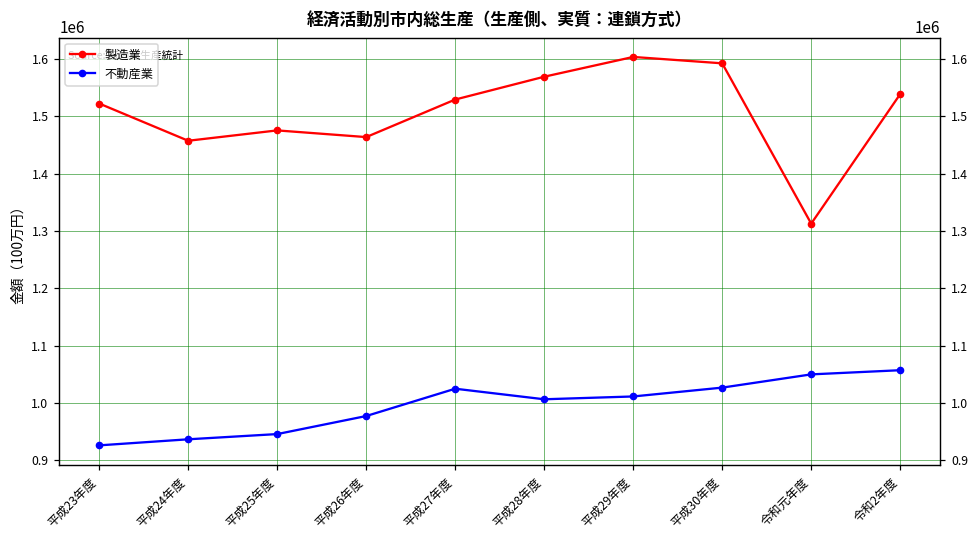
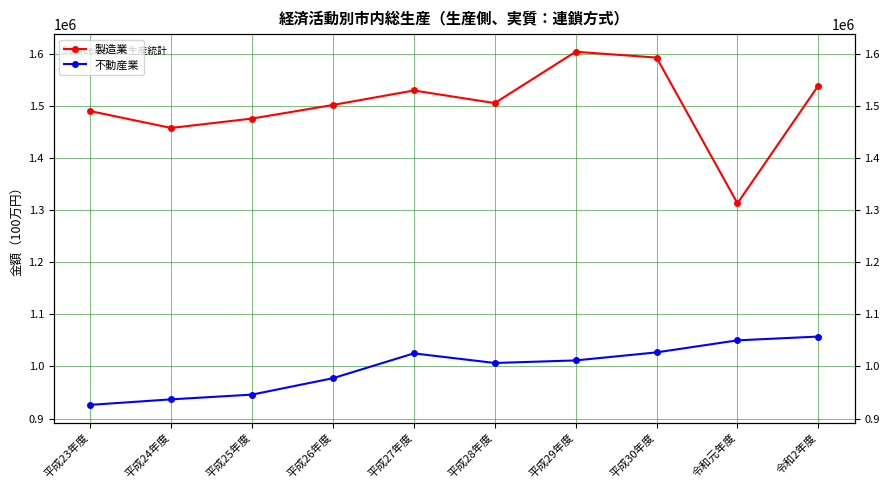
製造業, 平成23年度: 1520000 -> 1490000
製造業, 平成26年度: 1460000 -> 1500000
製造業, 平成28年度: 1570000 -> 1510000
